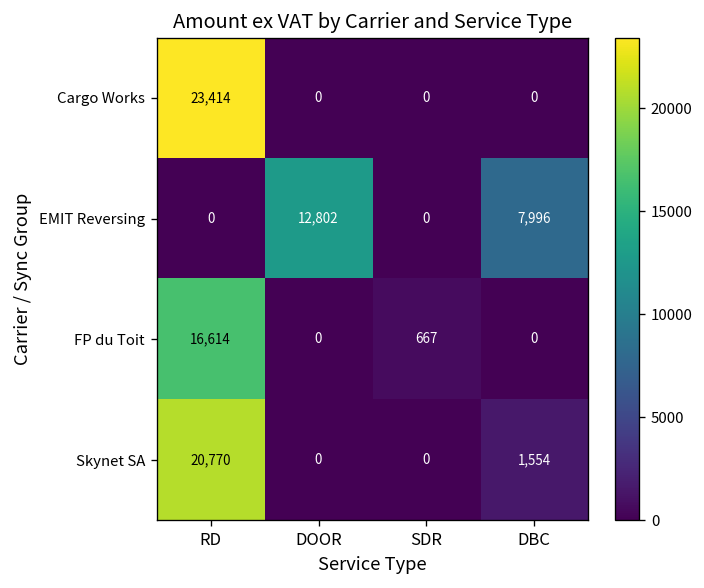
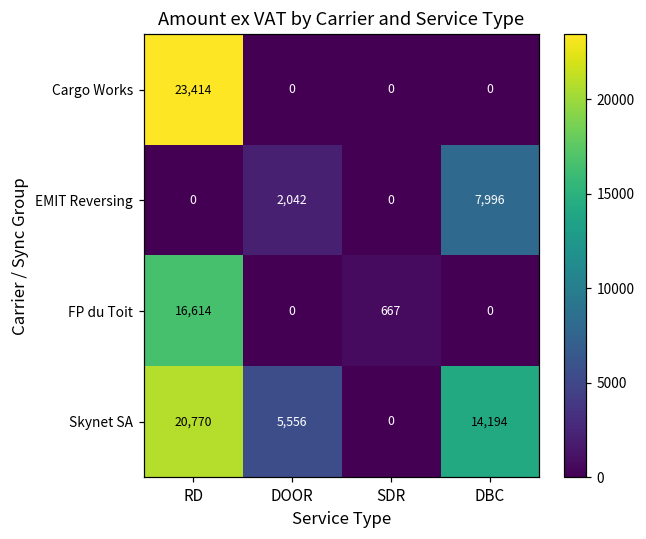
EMIT Reversing, DOOR: 12,802 -> 2,042
Skynet SA, DOOR: 0 -> 5,556
Skynet SA, DBC: 1,554 -> 14,194
